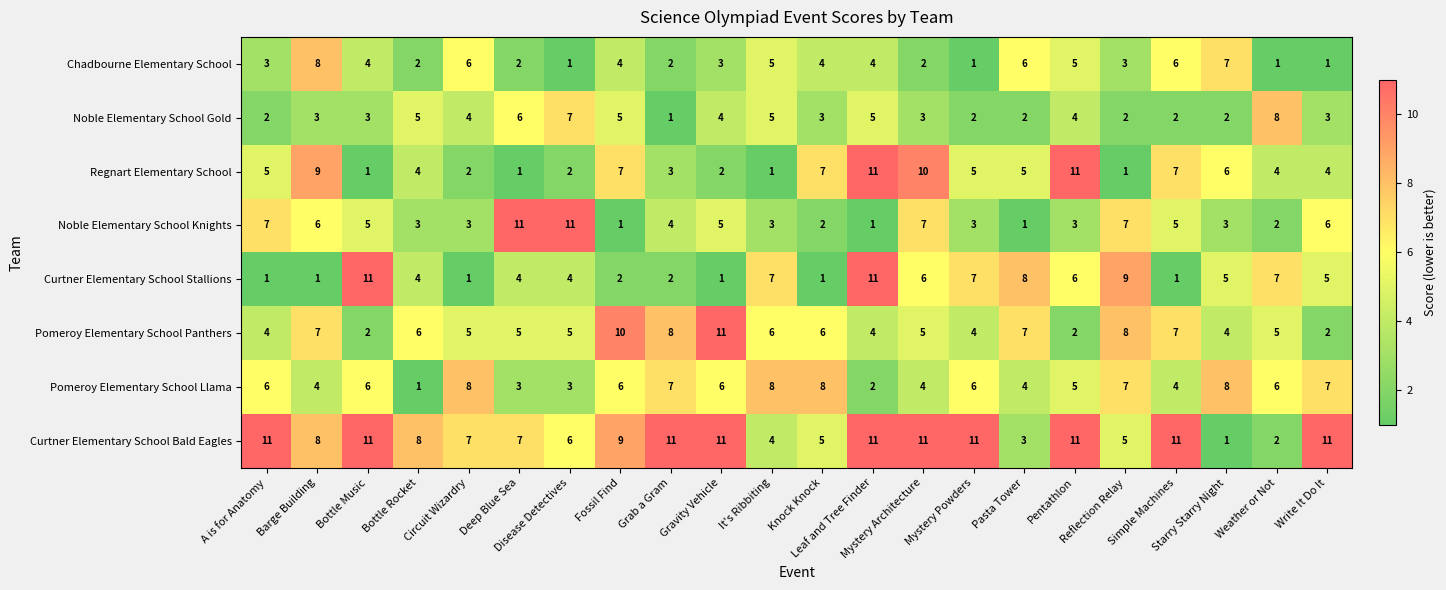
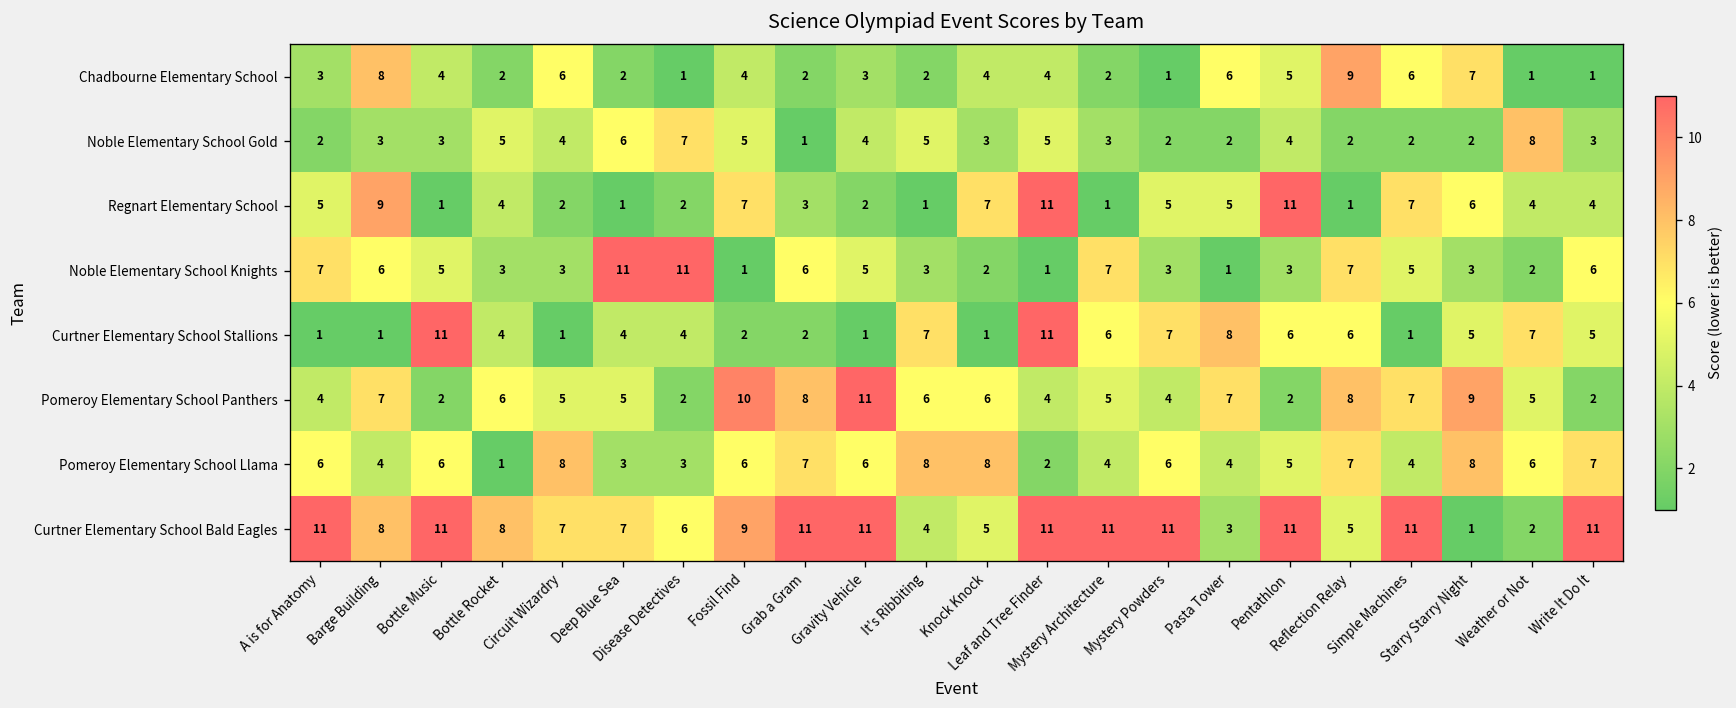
Chadbourne Elementary School, It's Ribbiting: 5 -> 2
Chadbourne Elementary School, Reflection Relay: 3 -> 9
Regnart Elementary School, Mystery Architecture: 10 -> 1
Noble Elementary School Knights, Grab a Gram: 4 -> 6
Curtner Elementary School Stallions, Reflection Relay: 9 -> 6
Pomeroy Elementary School Panthers, Disease Detectives: 5 -> 2
Pomeroy Elementary School Panthers, Starry Starry Night: 4 -> 9
